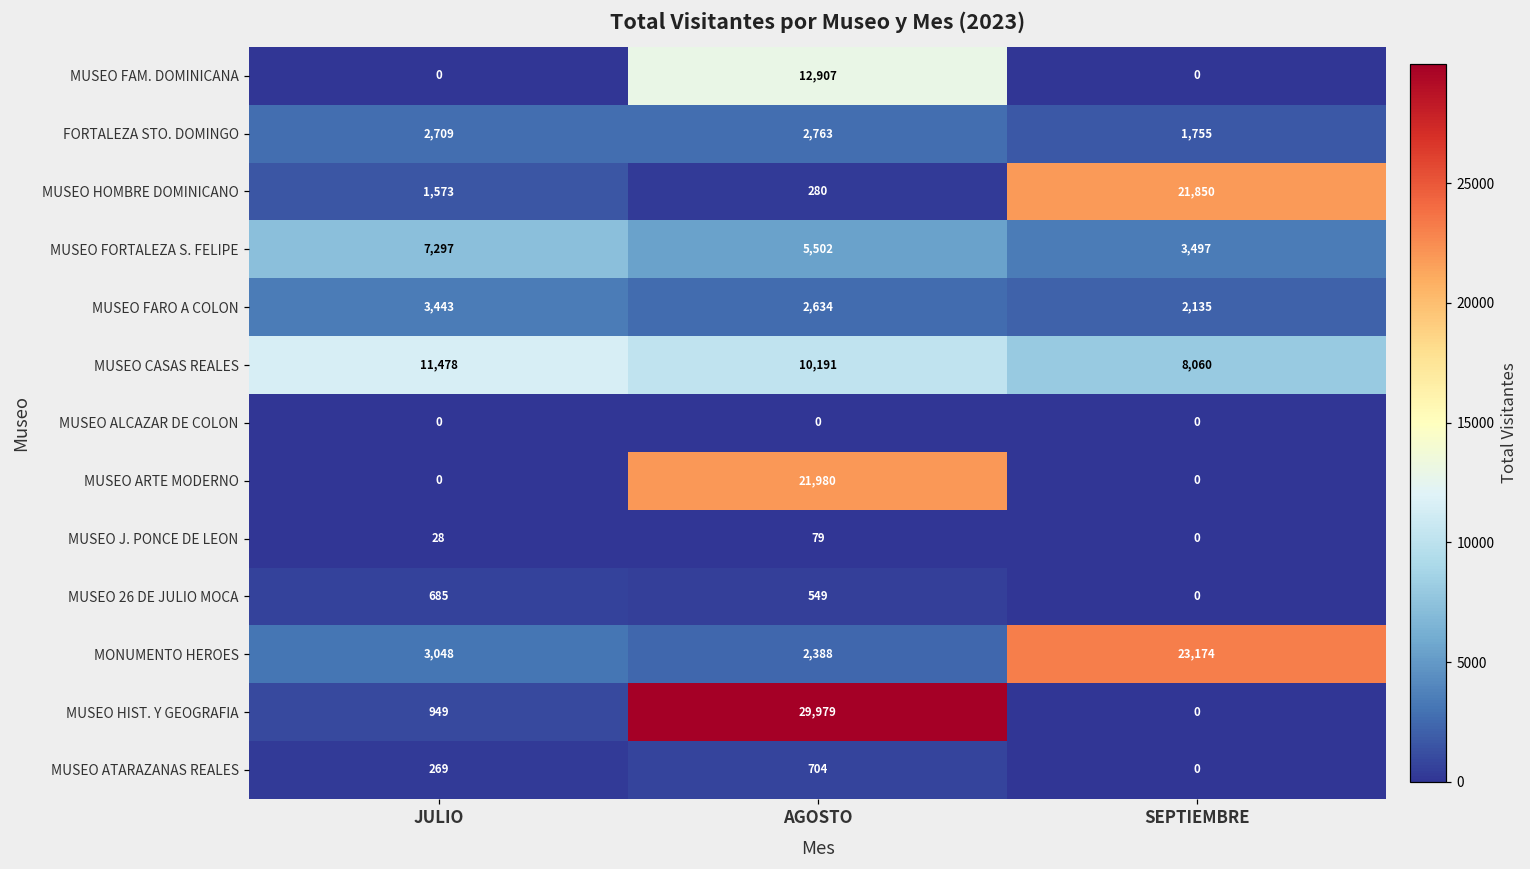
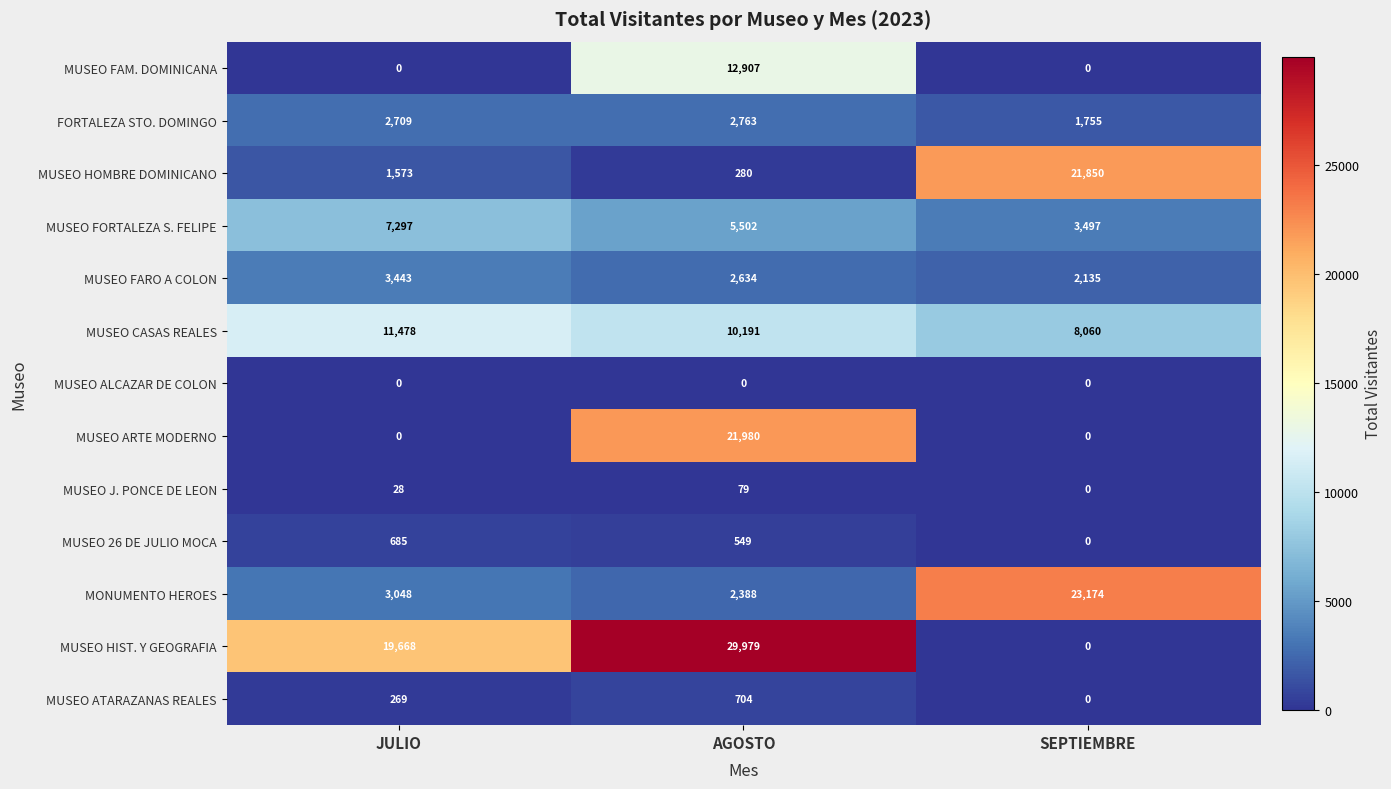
MUSEO HIST. Y GEOGRAFIA, JULIO: 949 -> 19,668
